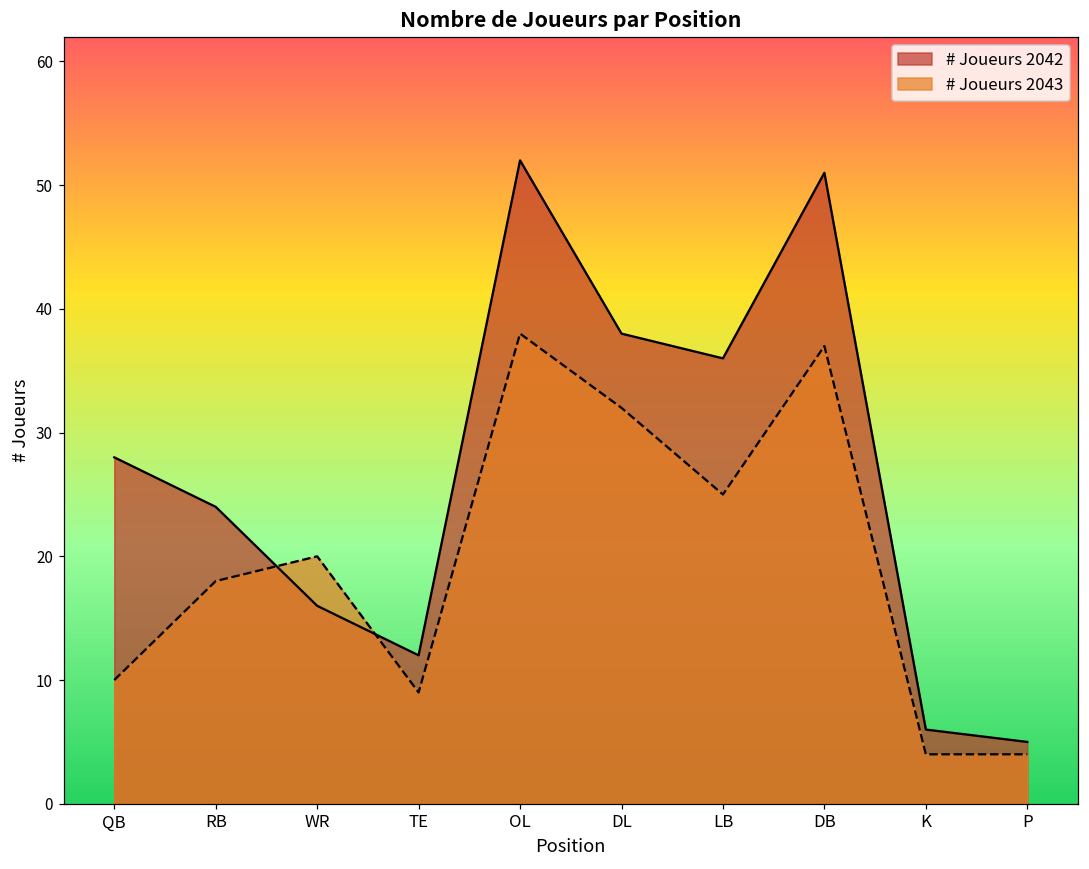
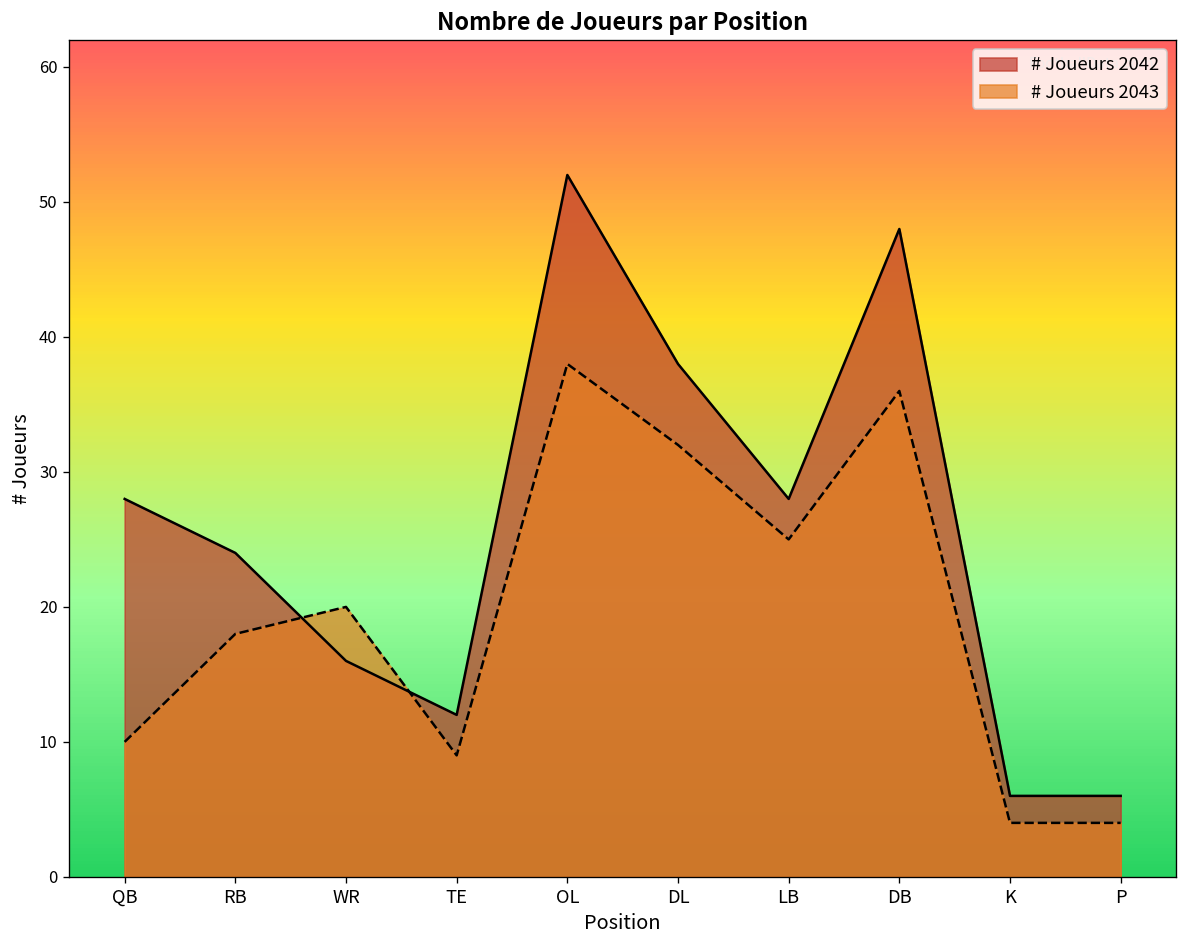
# Joueurs 2042, LB: 36 -> 28
# Joueurs 2042, DB: 51 -> 48
# Joueurs 2043, DB: 37 -> 36
# Joueurs 2042, P: 5 -> 6
